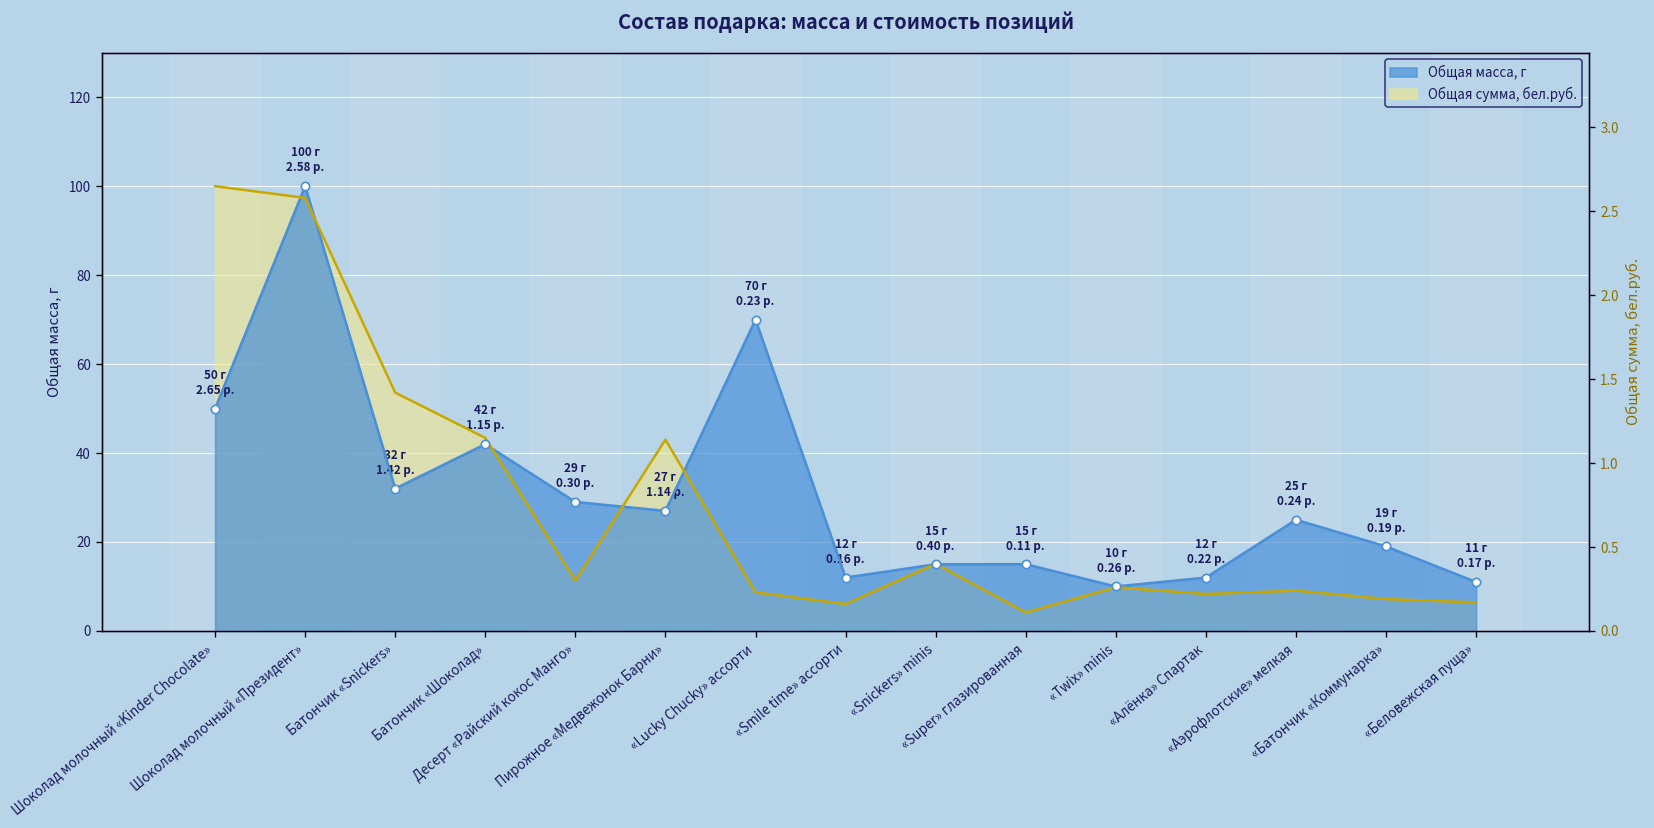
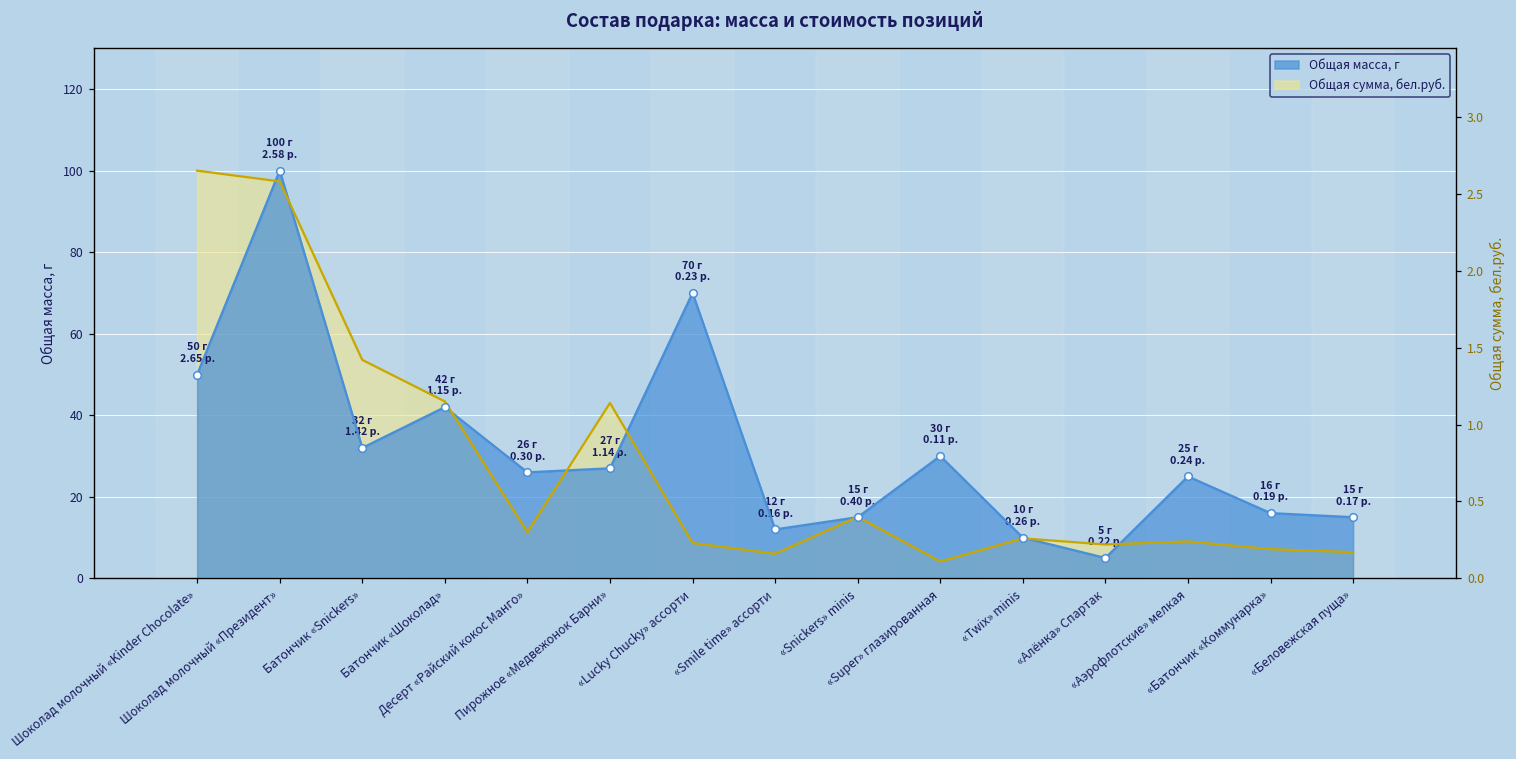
Общая масса, г, Десерт «Райский кокос Манго»: 29 -> 26
Общая масса, г, «Super» глазированная: 15 -> 30
Общая масса, г, «Алёнка» Спартак: 12 -> 5
Общая масса, г, «Батончик «Коммунарка»: 19 -> 16
Общая масса, г, «Беловежская пуща»: 11 -> 15
